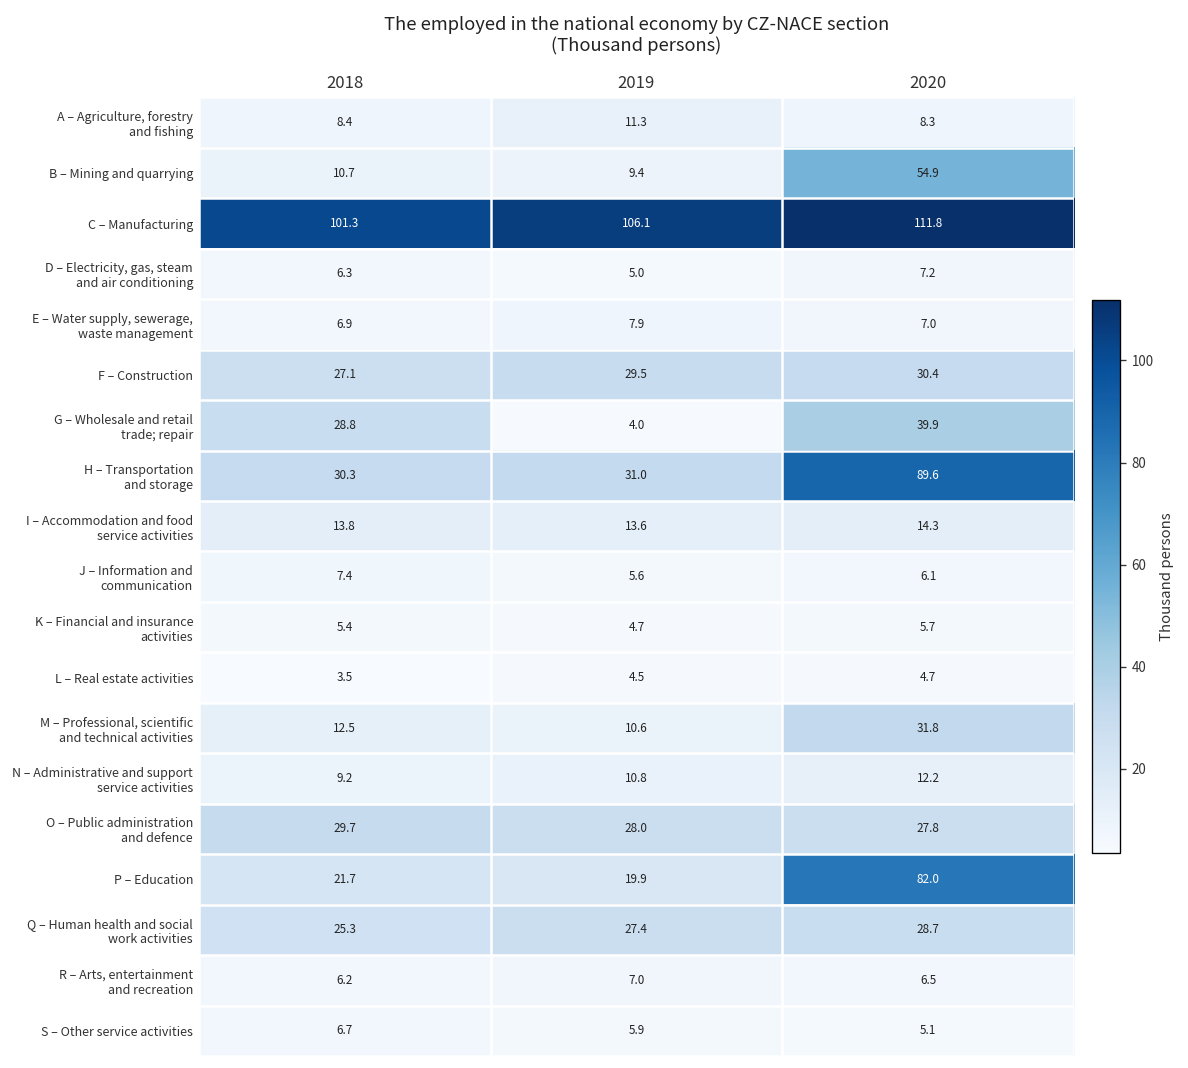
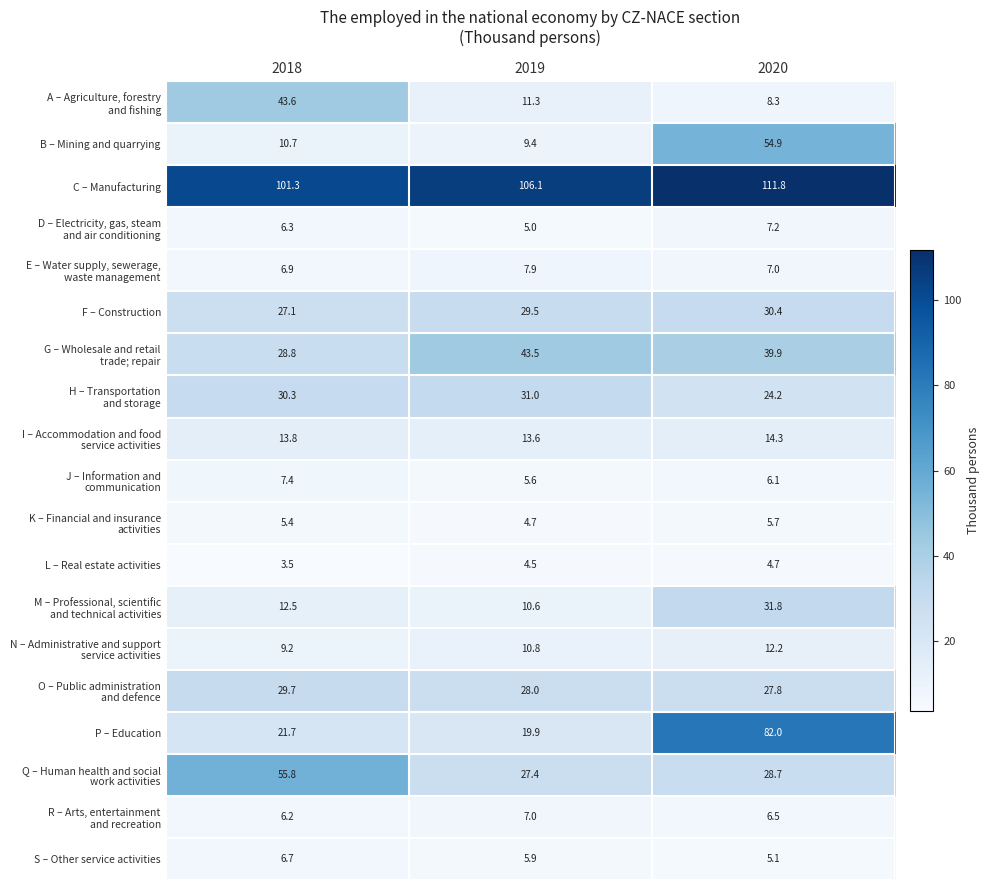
A – Agriculture, forestry and fishing, 2018: 8.4 -> 43.6
G – Wholesale and retail trade; repair, 2019: 4.0 -> 43.5
H – Transportation and storage, 2020: 89.6 -> 24.2
Q – Human health and social work activities, 2018: 25.3 -> 55.8
